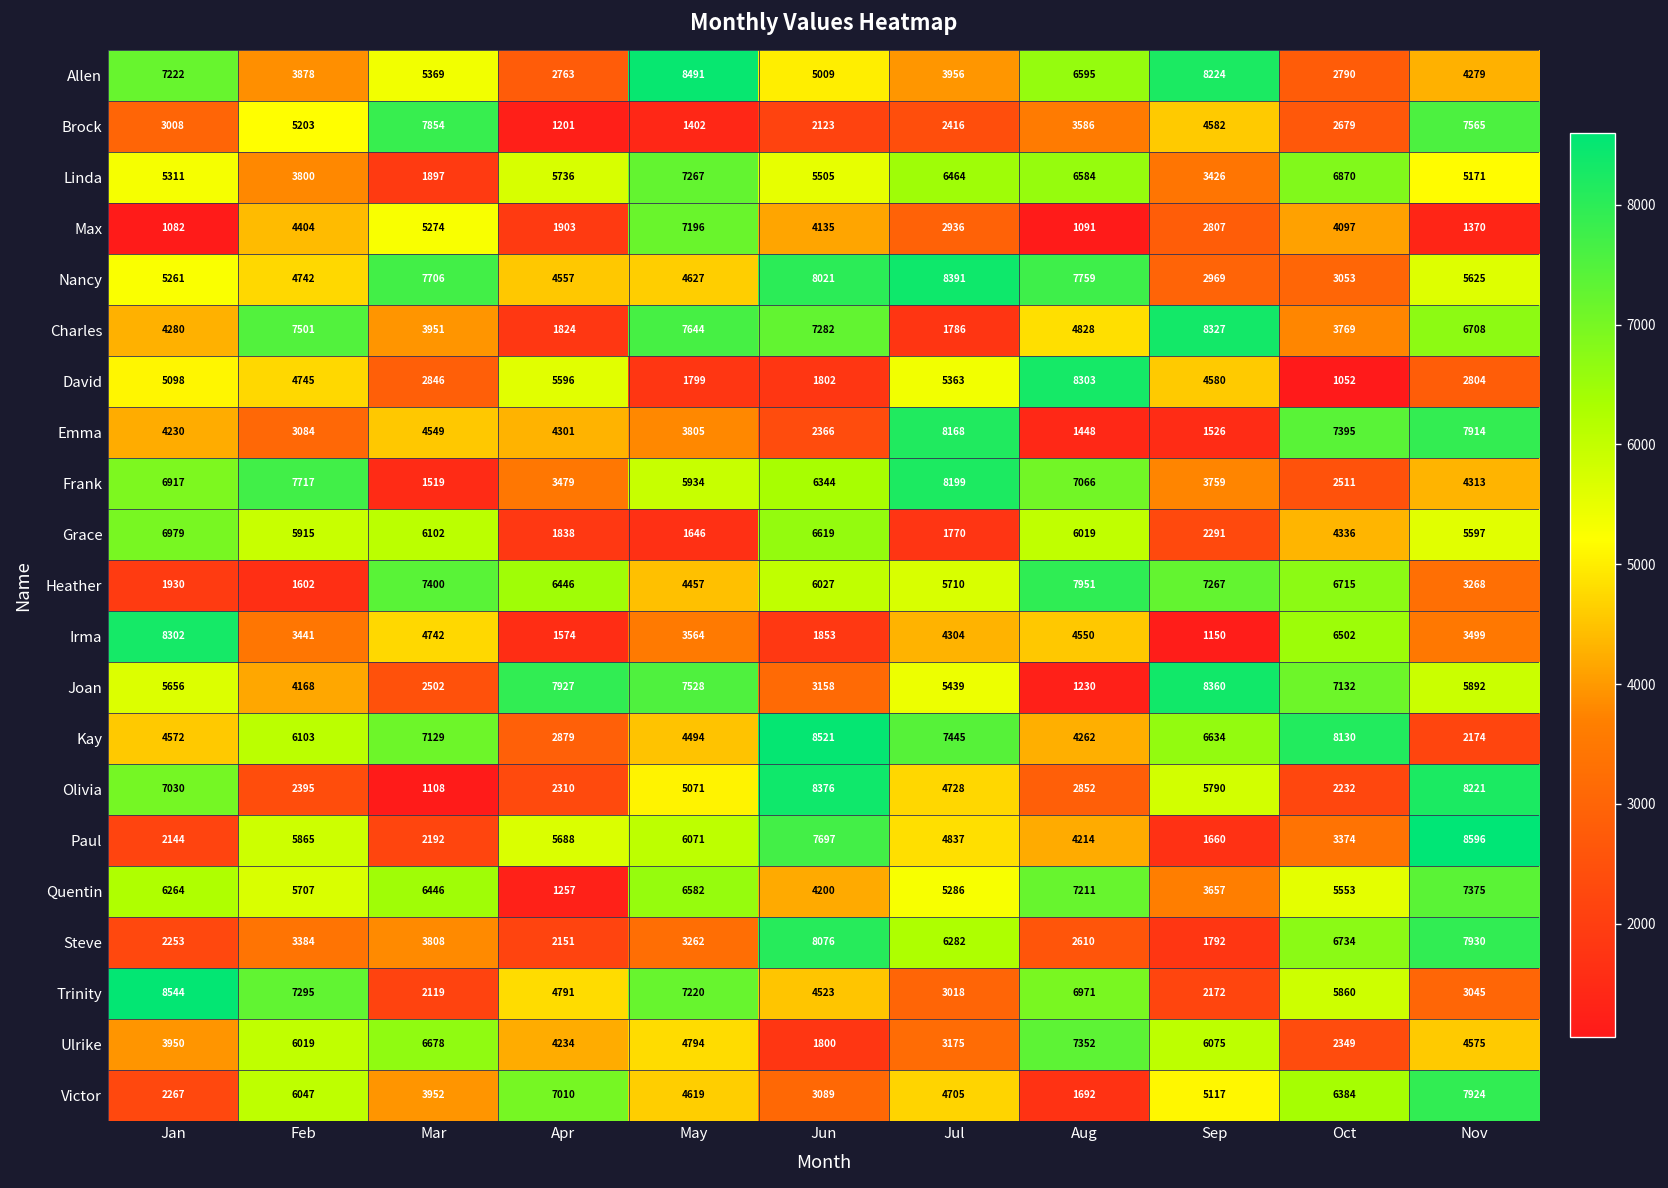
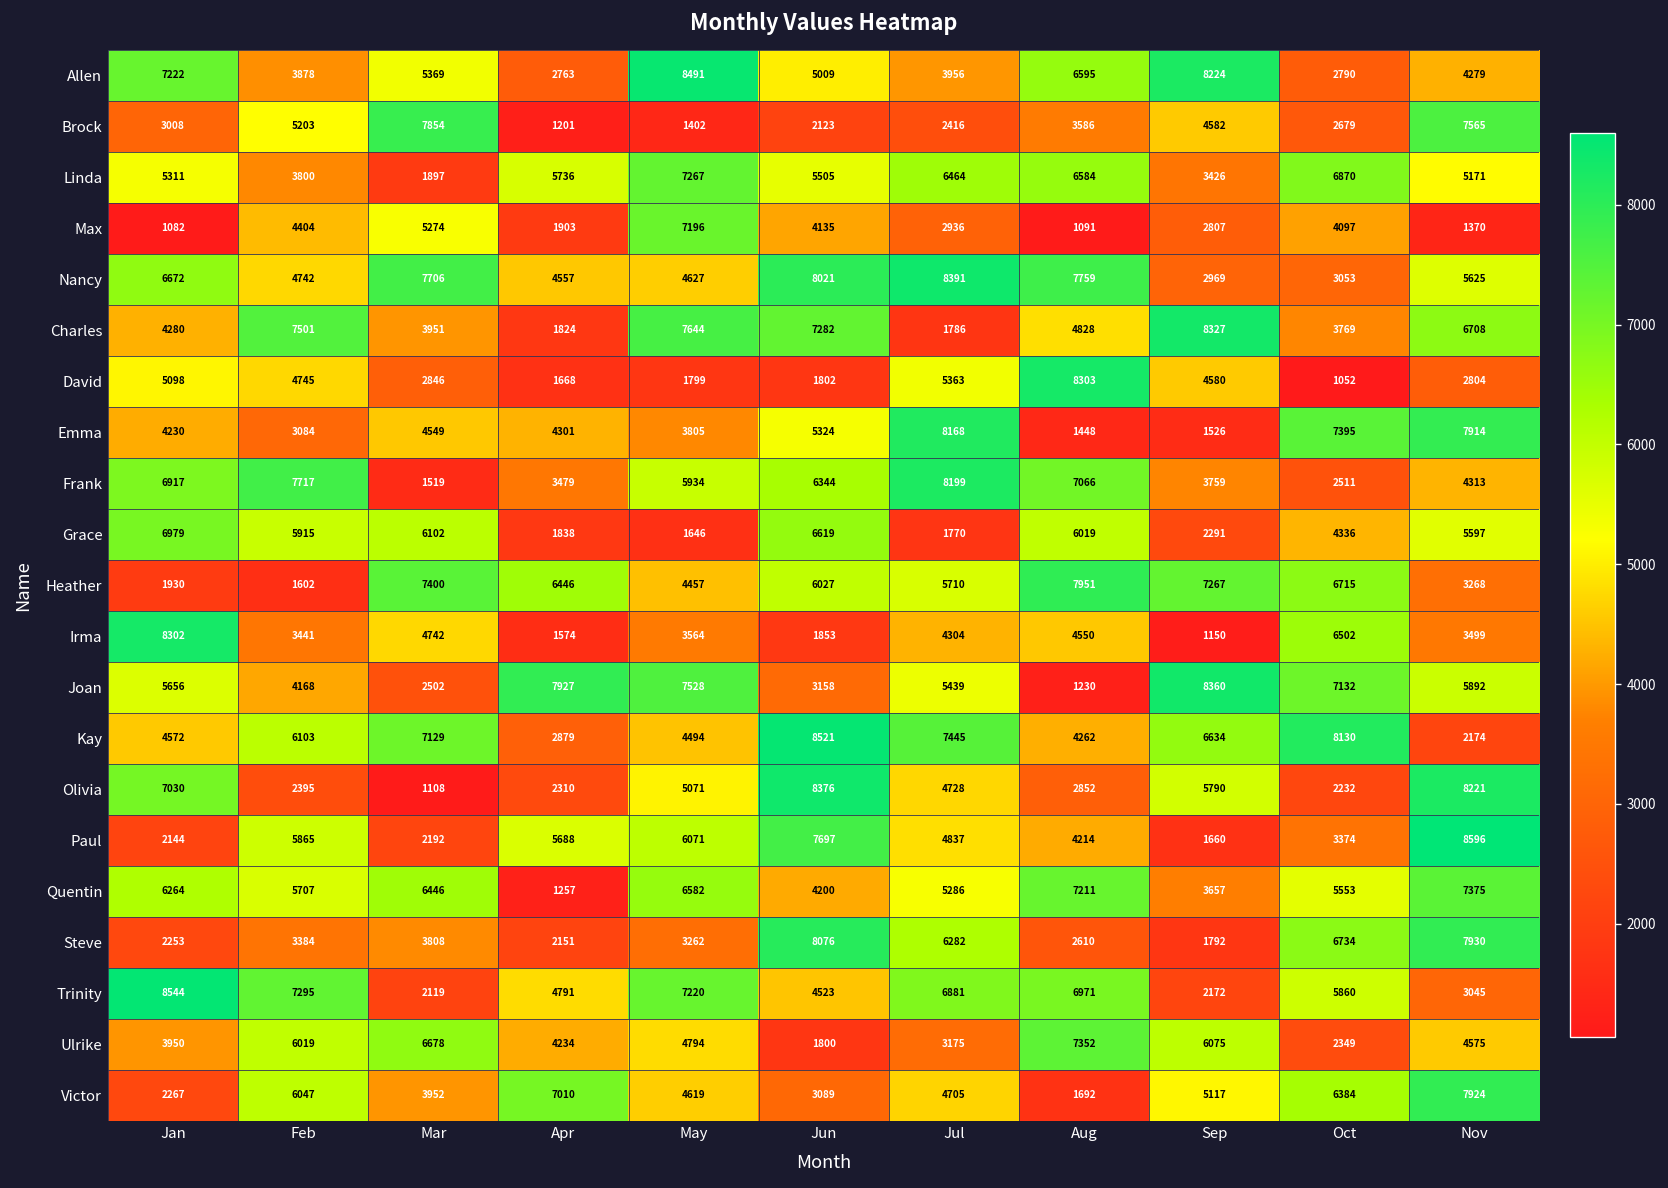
Nancy, Jan: 5261 -> 6672
David, Apr: 5596 -> 1668
Emma, Jun: 2366 -> 5324
Trinity, Jul: 3018 -> 6881
